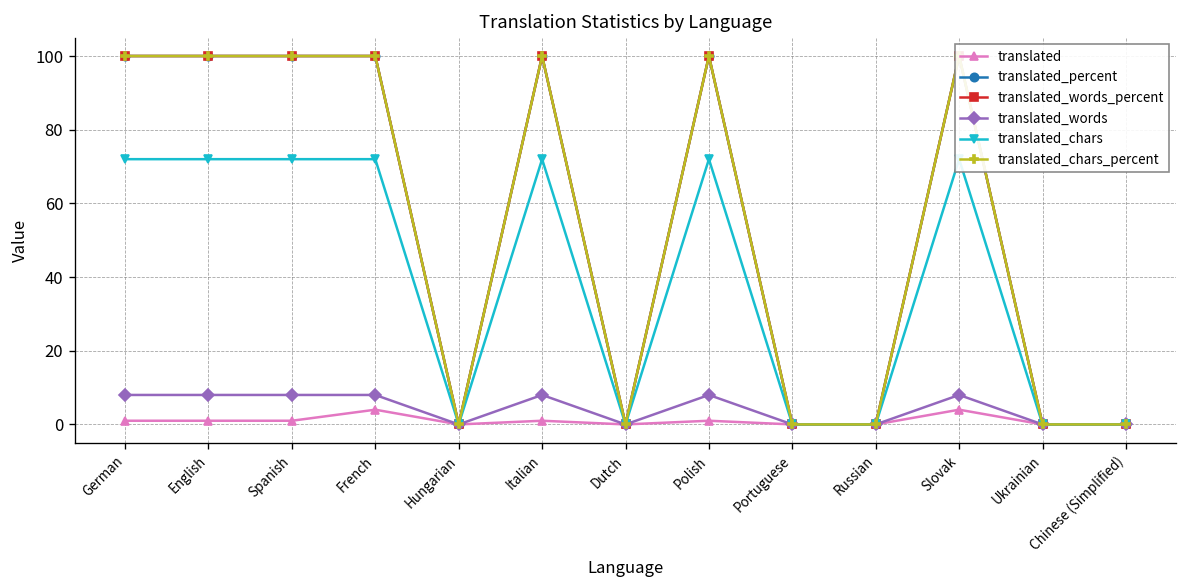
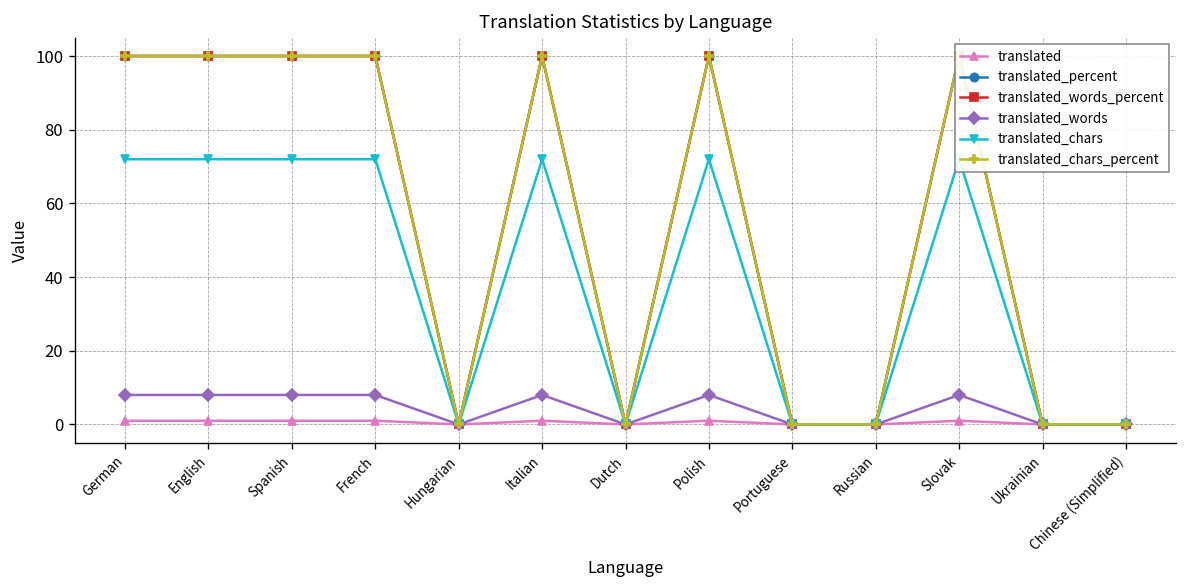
translated, French: 4 -> 1
translated, Slovak: 4 -> 1
